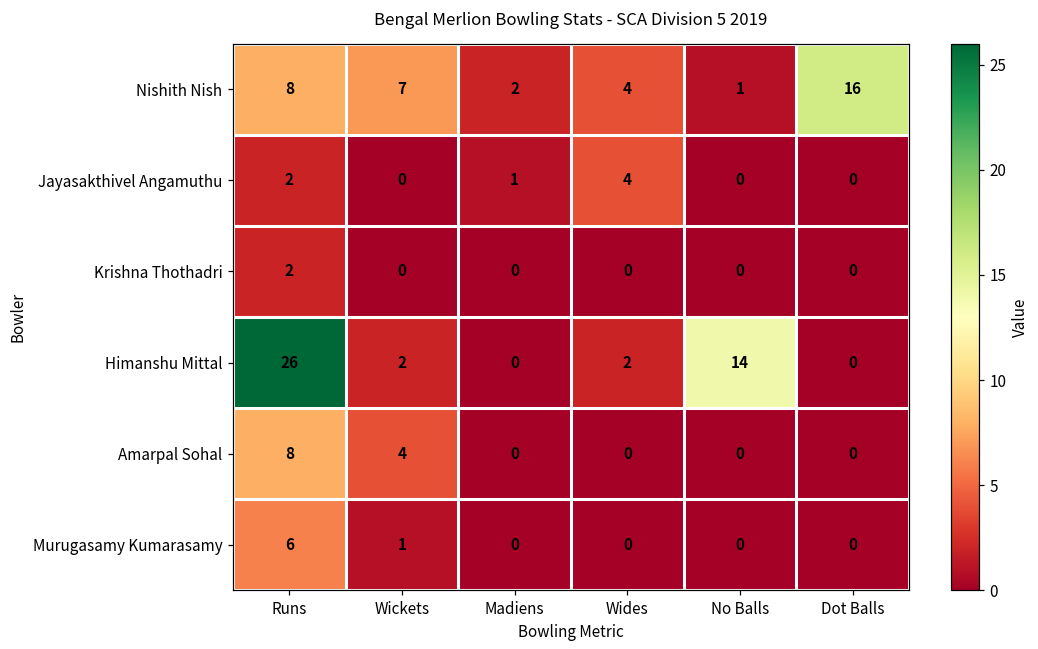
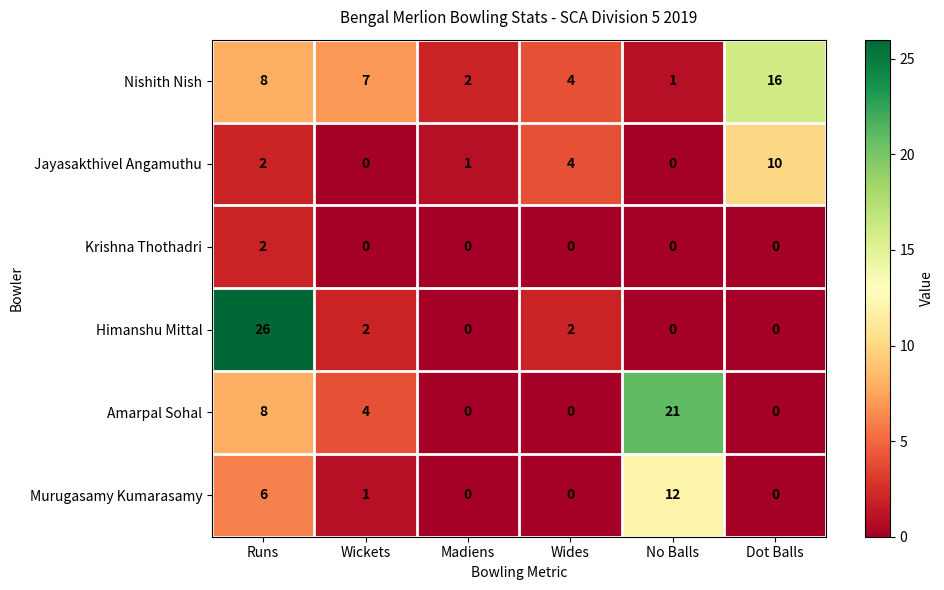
Jayasakthivel Angamuthu, Dot Balls: 0 -> 10
Himanshu Mittal, No Balls: 14 -> 0
Amarpal Sohal, No Balls: 0 -> 21
Murugasamy Kumarasamy, No Balls: 0 -> 12
